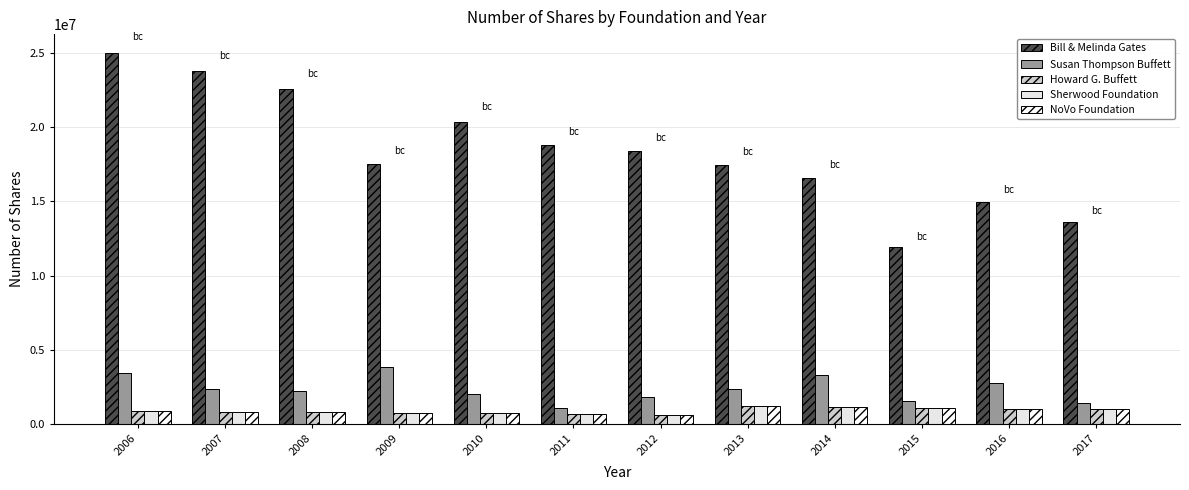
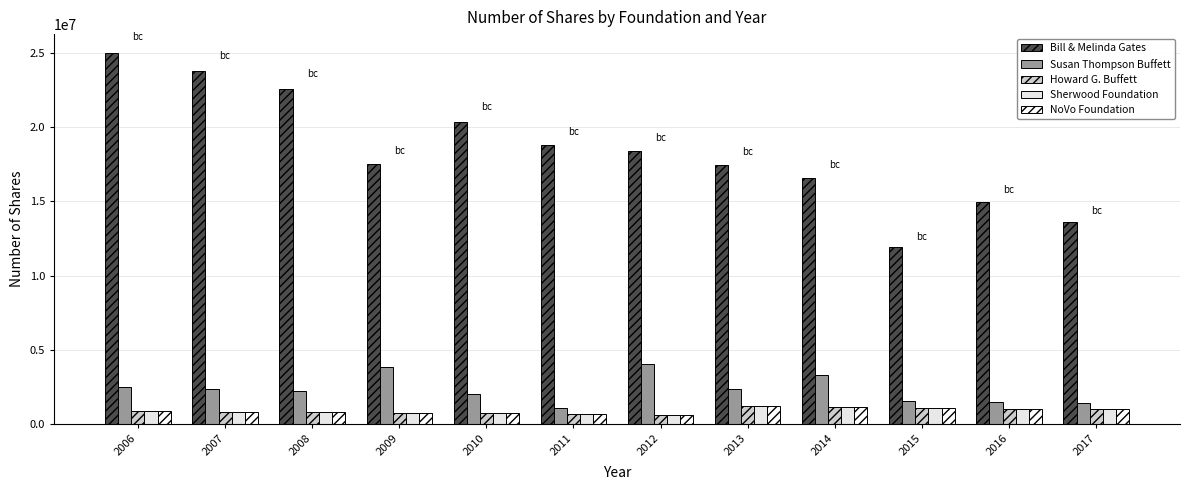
Susan Thompson Buffett, 2006: 3400000 -> 2500000
Susan Thompson Buffett, 2012: 1800000 -> 4000000
Susan Thompson Buffett, 2016: 2800000 -> 1500000
